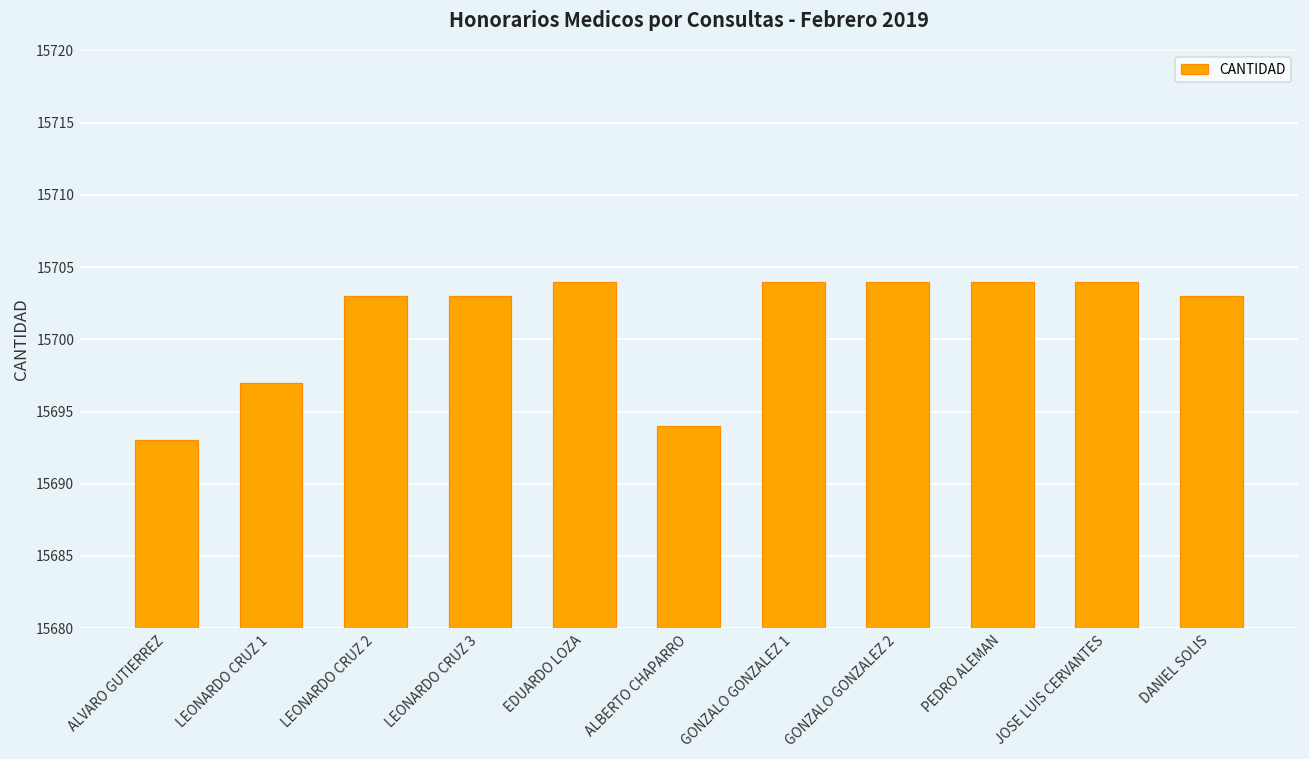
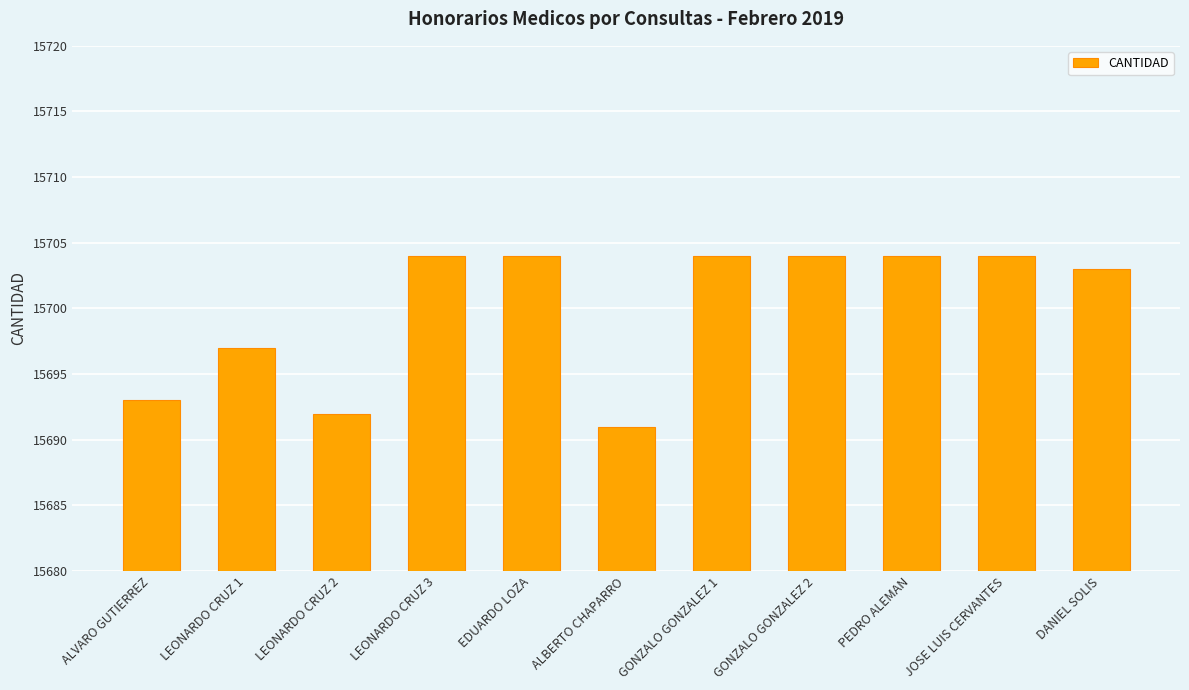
LEONARDO CRUZ 2: 15703 -> 15692
LEONARDO CRUZ 3: 15703 -> 15704
ALBERTO CHAPARRO: 15694 -> 15691
